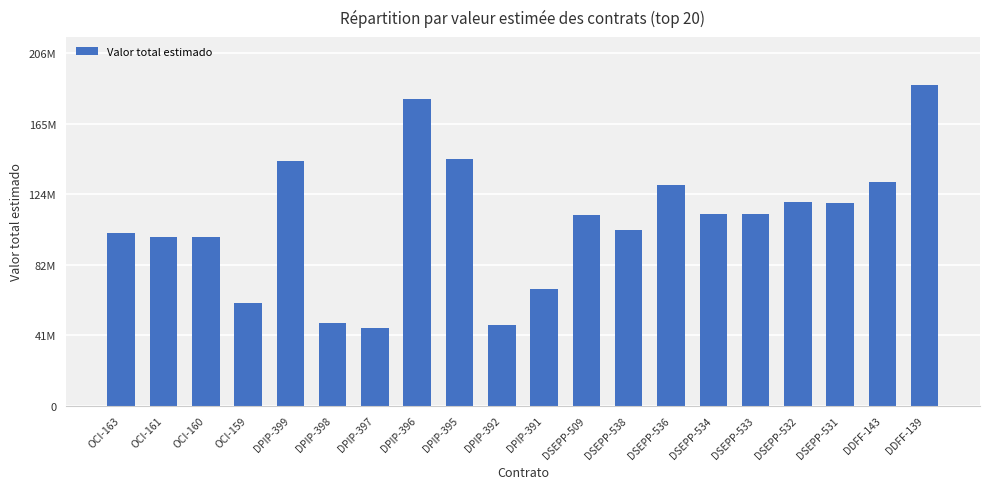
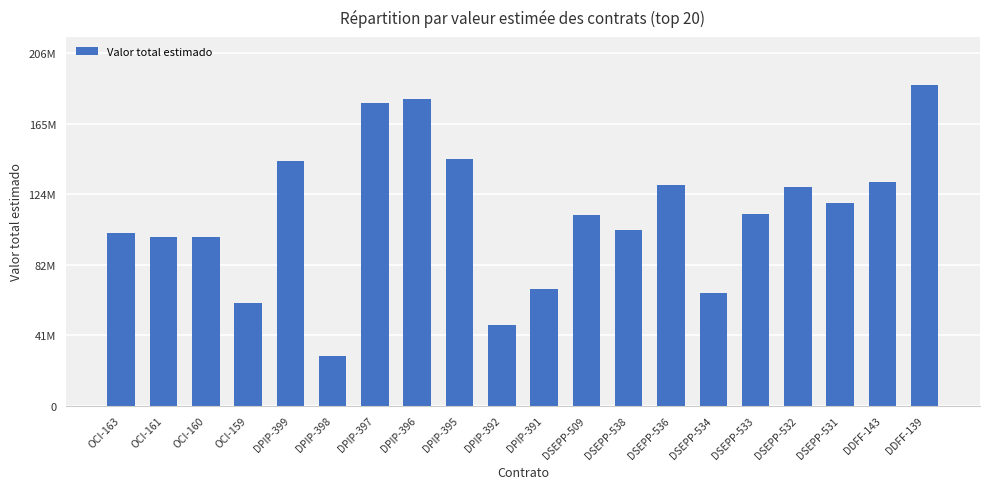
DPIP-398: 49000000 -> 29000000
DPIP-397: 46000000 -> 178000000
DSEPP-534: 113000000 -> 66000000
DSEPP-532: 120000000 -> 128000000
